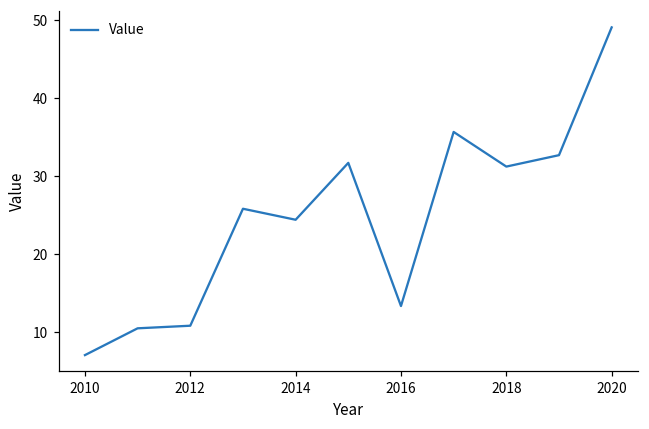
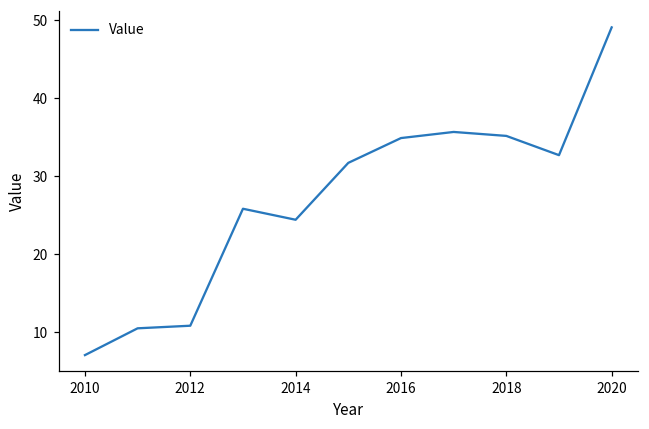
2016: 13 -> 35
2018: 31 -> 35
